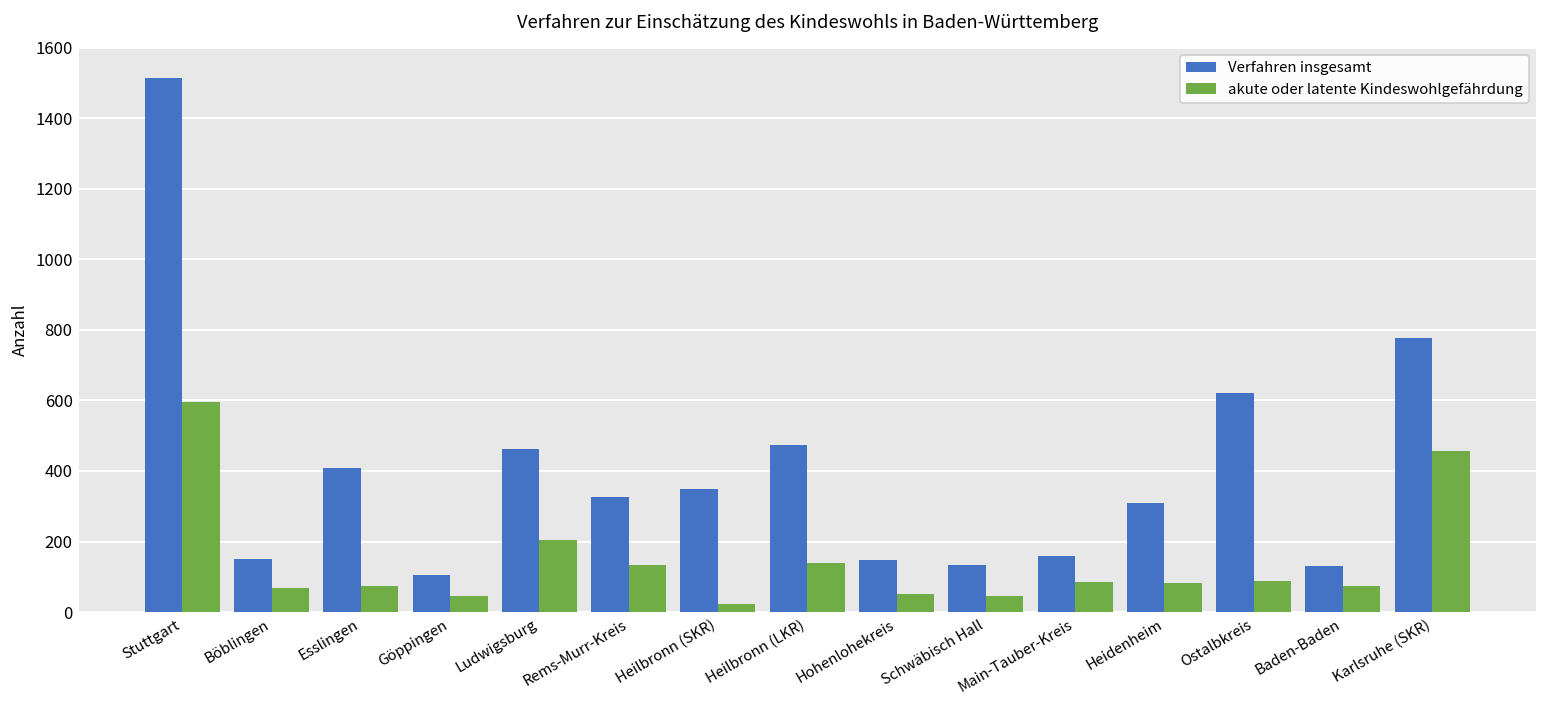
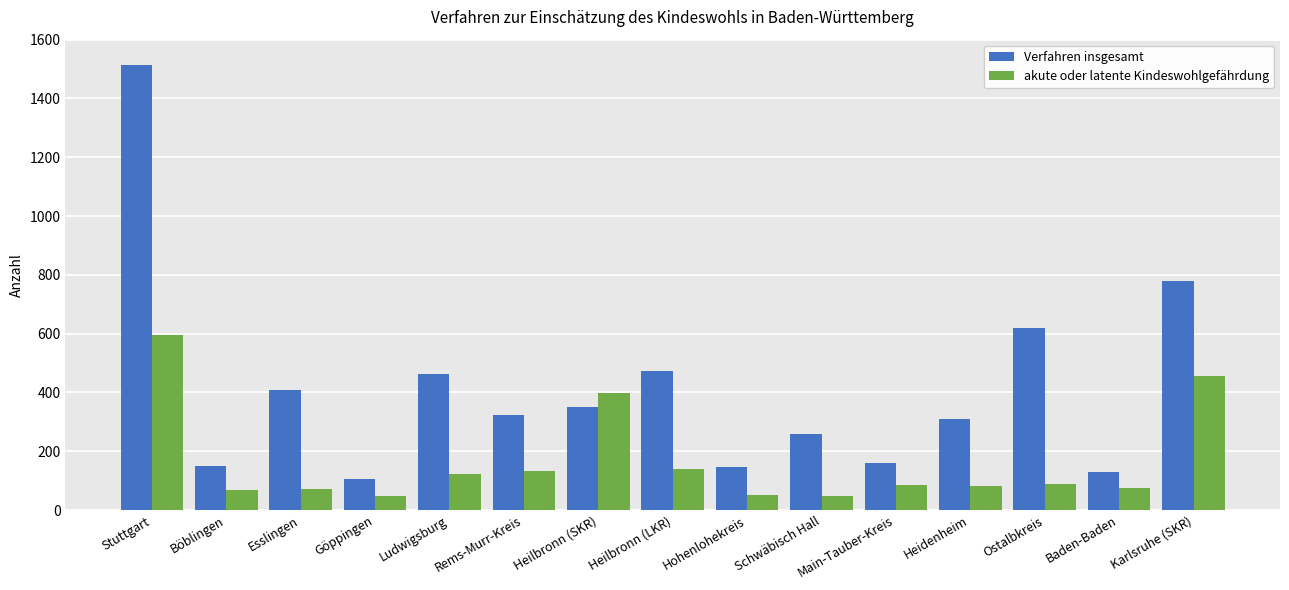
akute oder latente Kindeswohlgefährdung, Ludwigsburg: 200 -> 120
akute oder latente Kindeswohlgefährdung, Heilbronn (SKR): 20 -> 400
Verfahren insgesamt, Schwäbisch Hall: 130 -> 260
